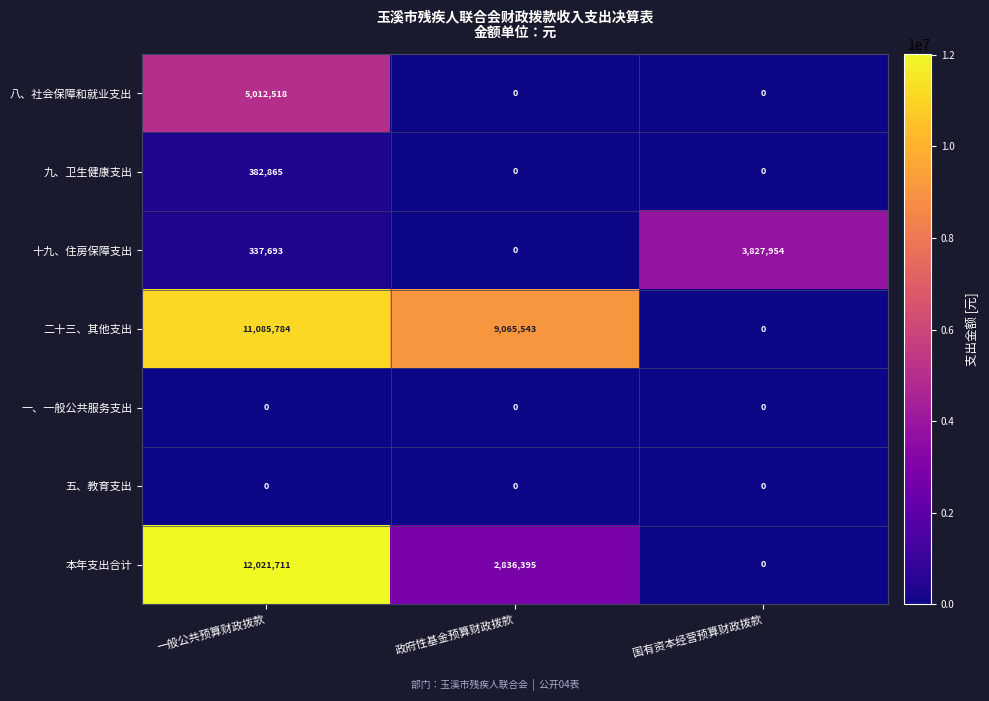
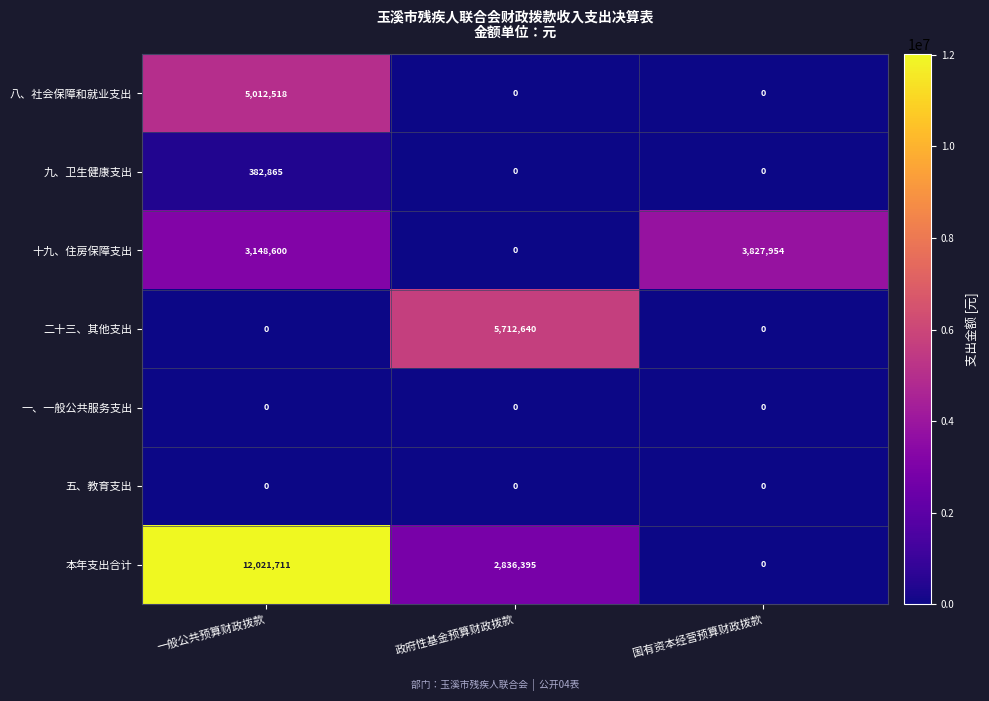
十九、住房保障支出, 一般公共预算财政拨款: 337,693 -> 3,148,600
二十三、其他支出, 一般公共预算财政拨款: 11,085,784 -> 0
二十三、其他支出, 政府性基金预算财政拨款: 9,065,543 -> 5,712,640
